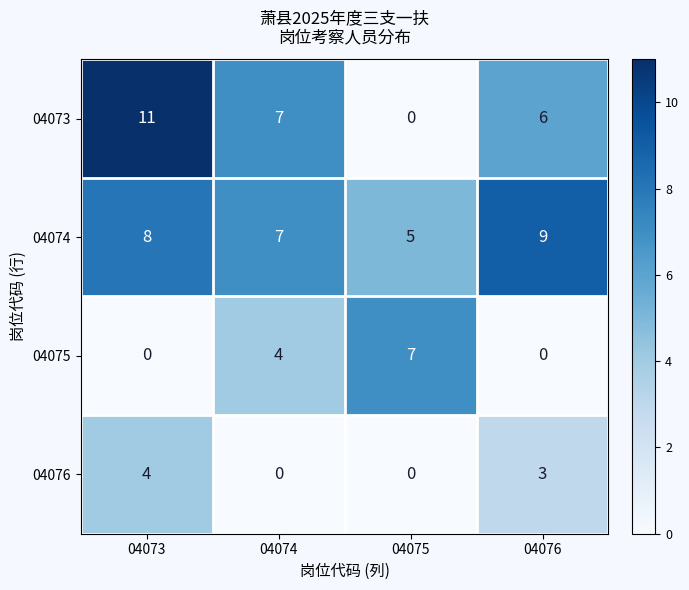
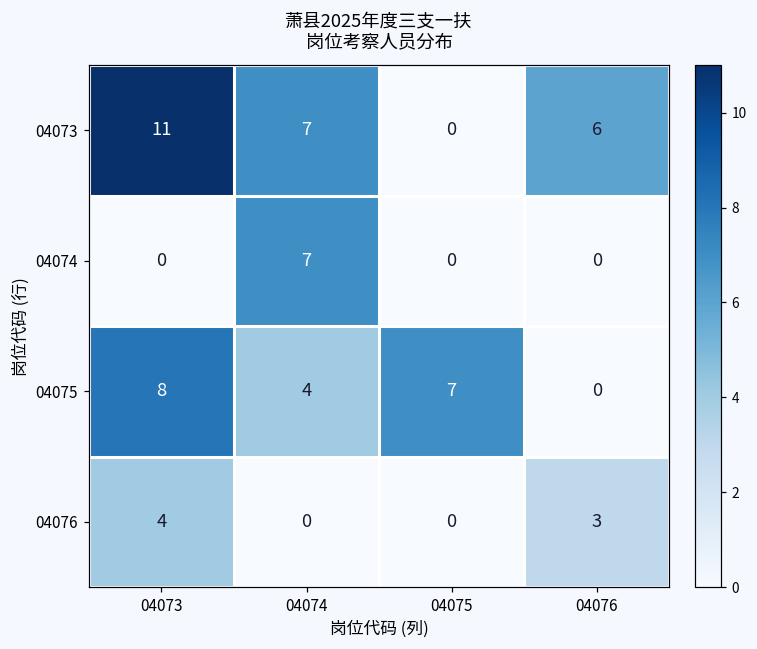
04074, 04073: 8 -> 0
04074, 04075: 5 -> 0
04074, 04076: 9 -> 0
04075, 04073: 0 -> 8
